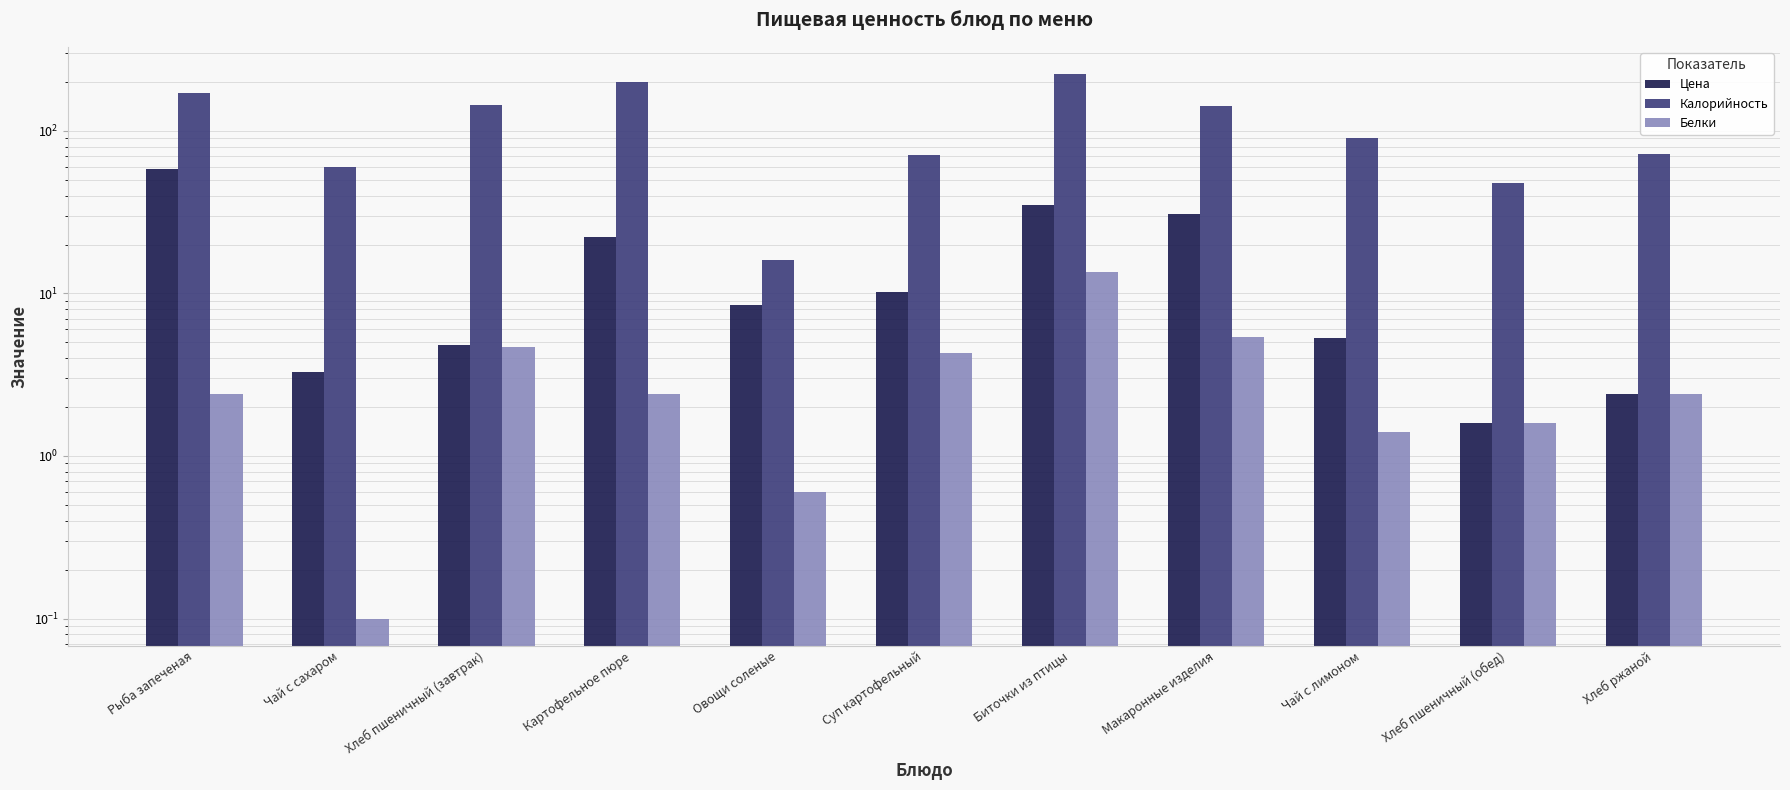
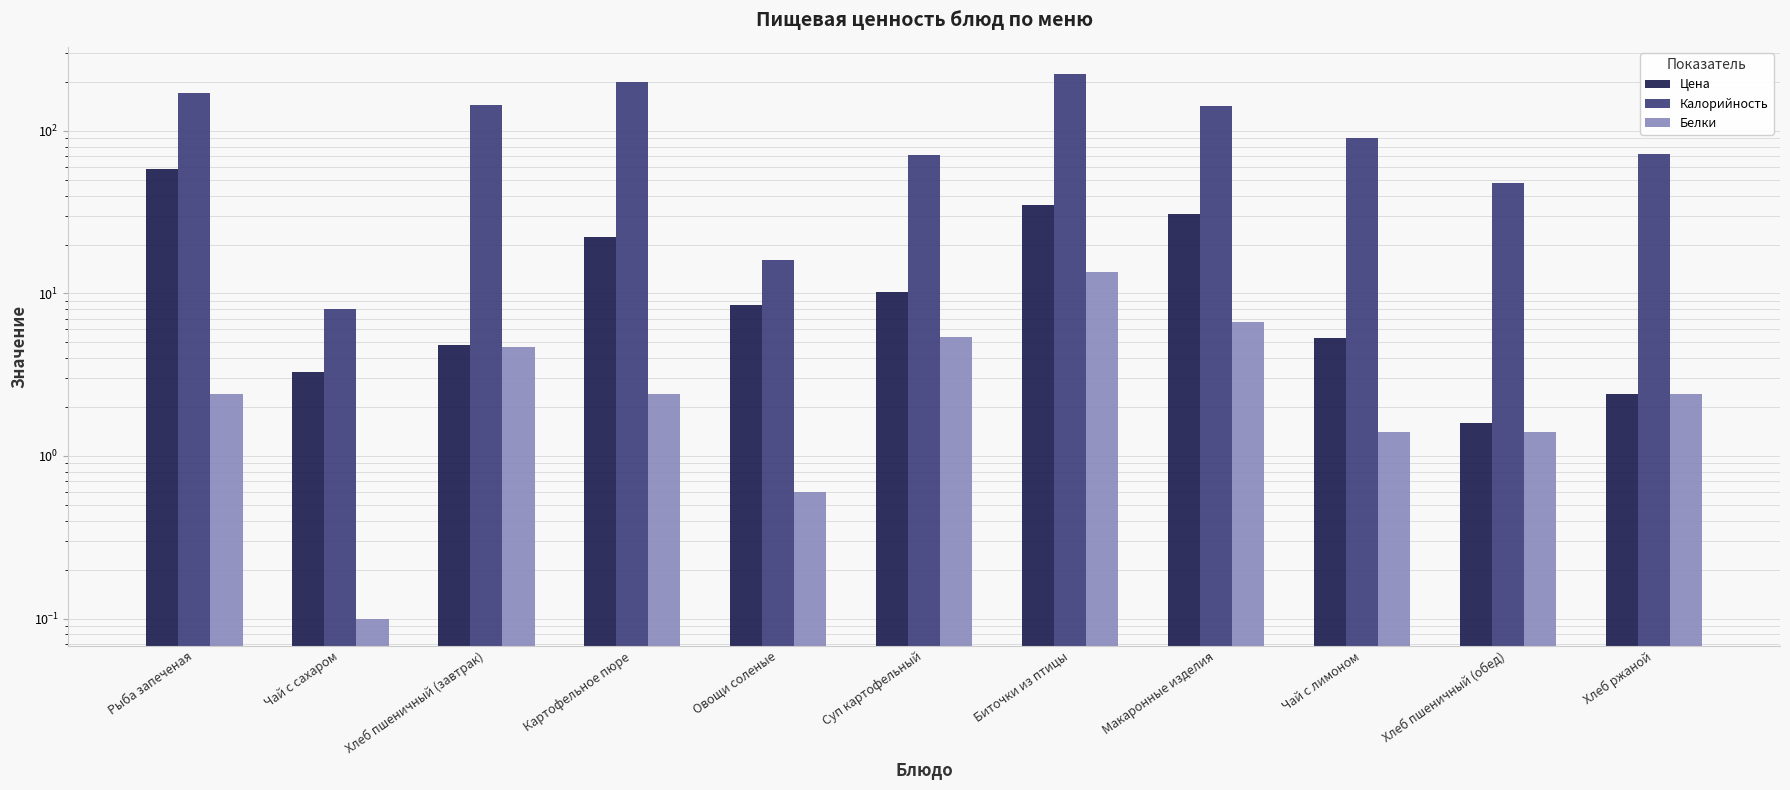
Калорийность, Чай с сахаром: 60 -> 8
Белки, Суп картофельный: 4.3 -> 5.4
Белки, Макаронные изделия: 5.4 -> 6.7
Белки, Хлеб пшеничный (обед): 1.6 -> 1.4
